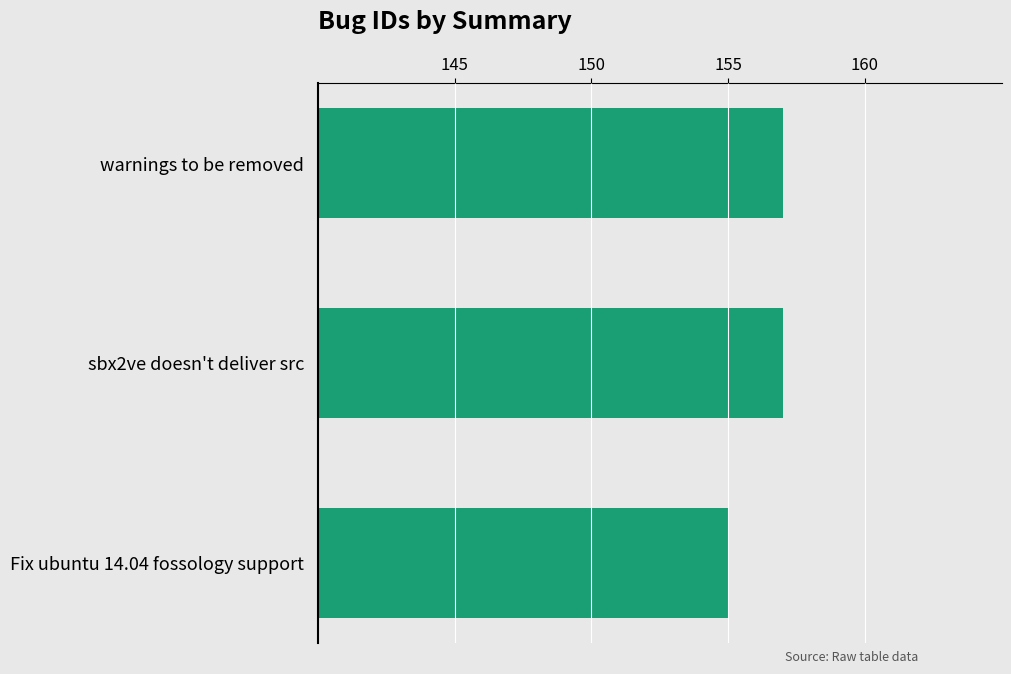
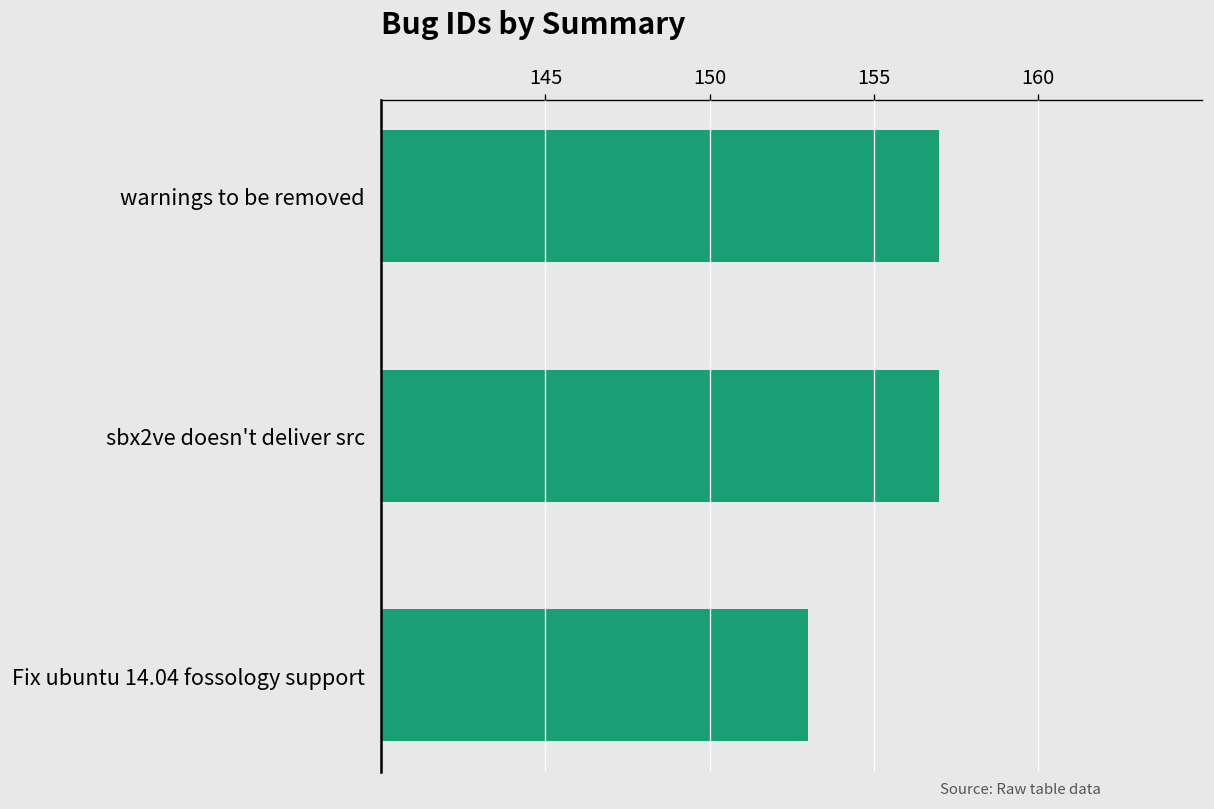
Fix ubuntu 14.04 fossology support: 155 -> 153
